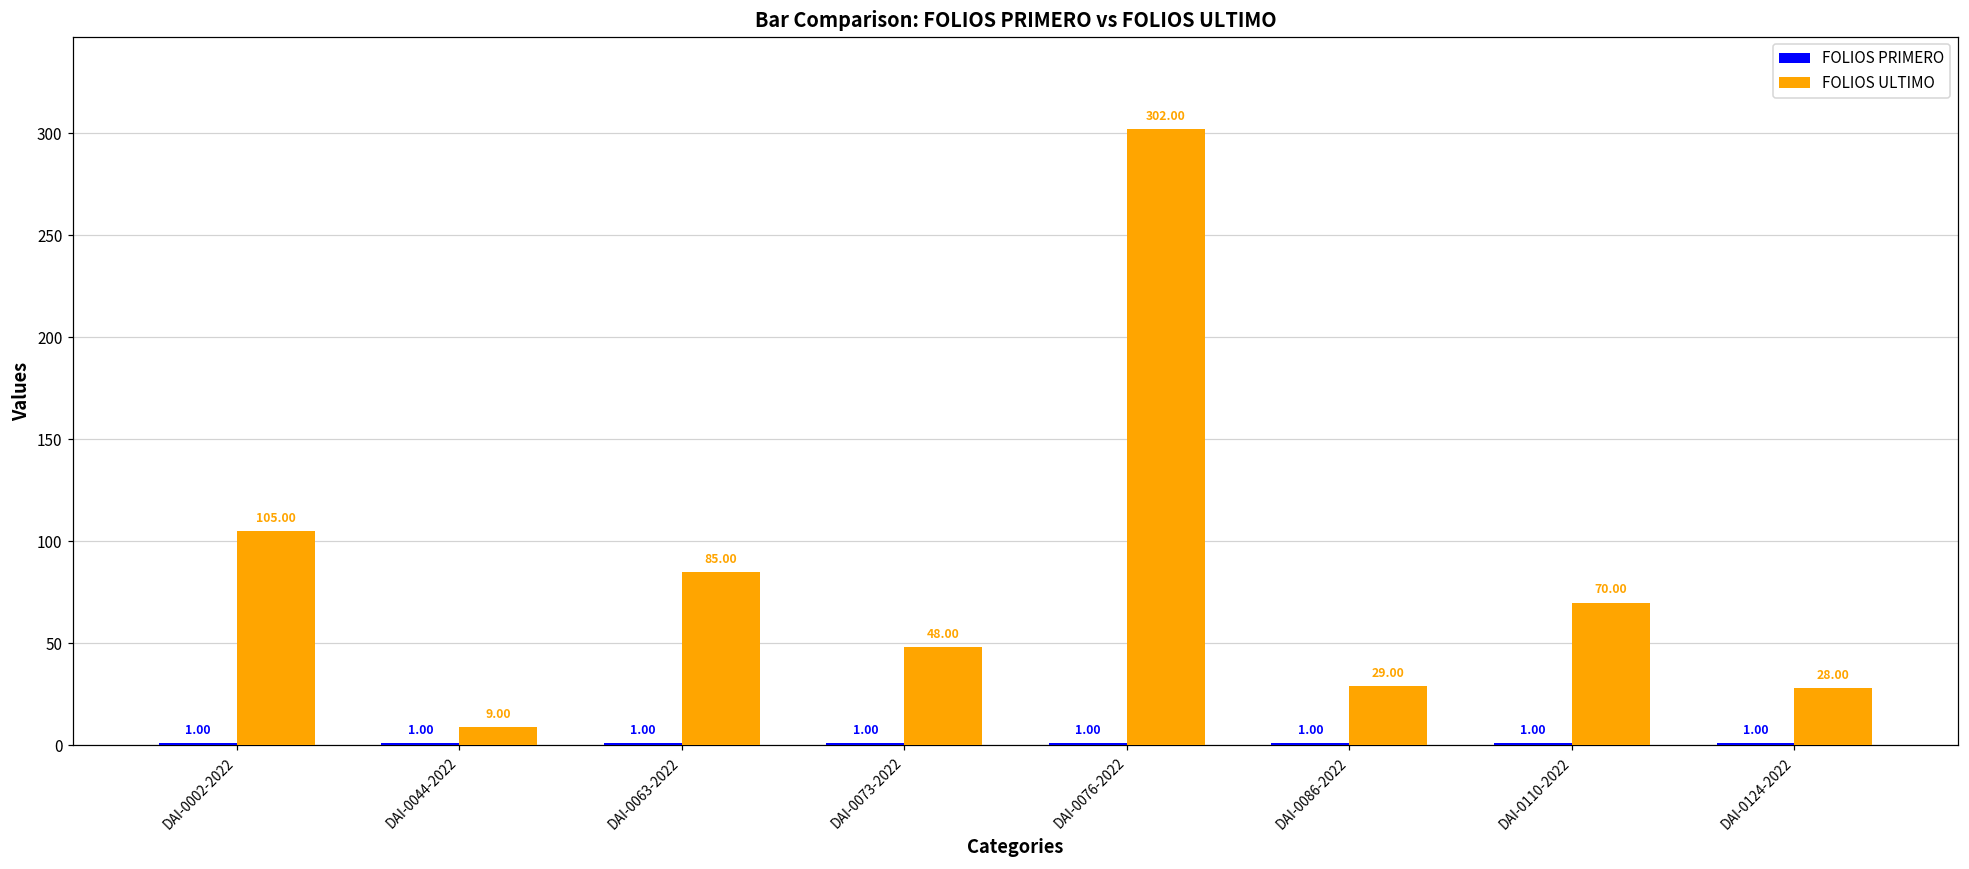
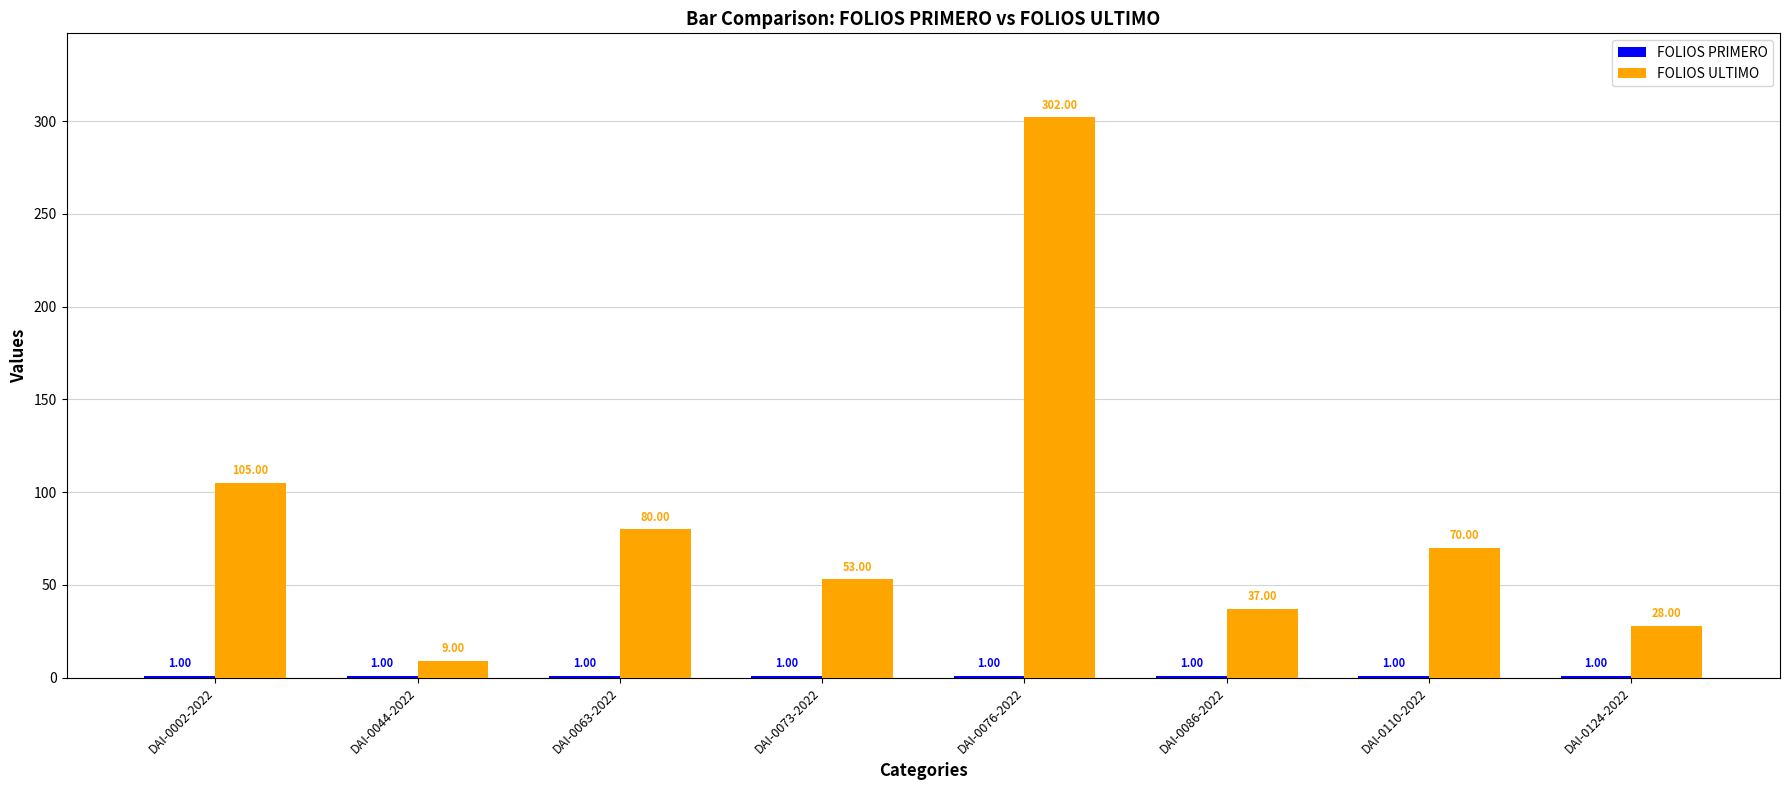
FOLIOS ULTIMO, DAI-0063-2022: 85.00 -> 80.00
FOLIOS ULTIMO, DAI-0073-2022: 48.00 -> 53.00
FOLIOS ULTIMO, DAI-0086-2022: 29.00 -> 37.00
